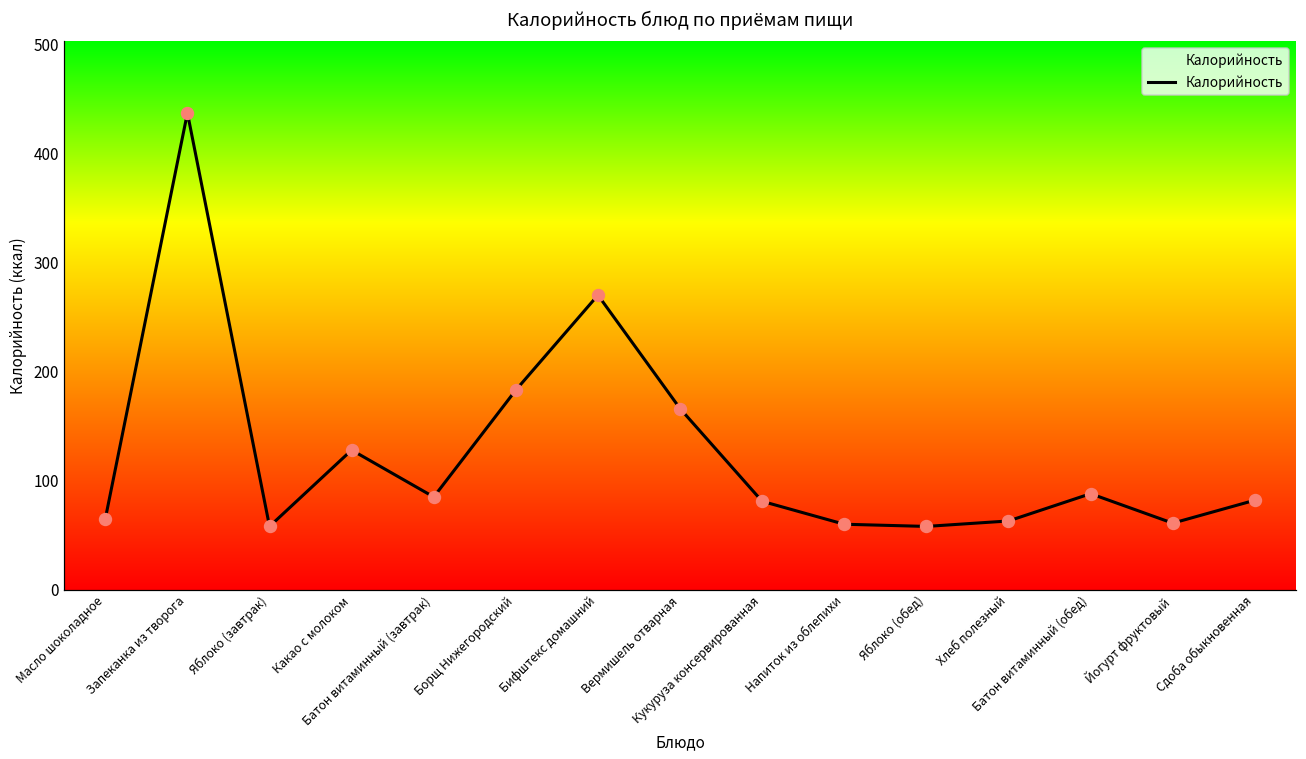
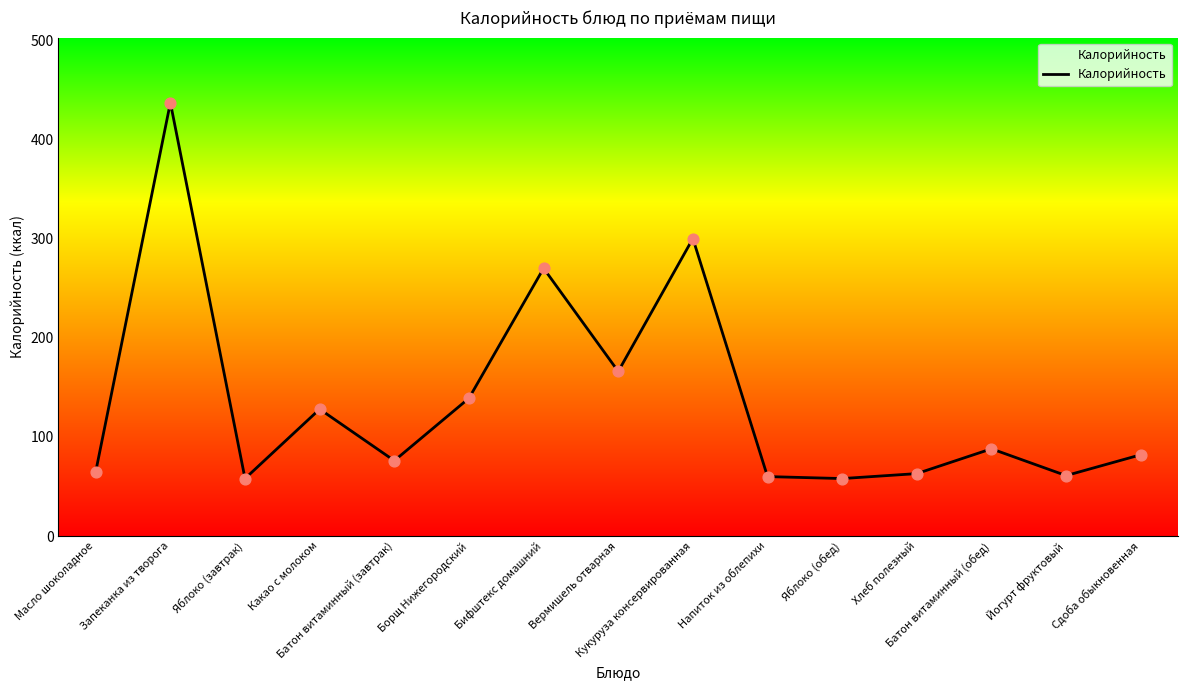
Батон витаминный (завтрак): 90 -> 80
Борщ Нижегородский: 180 -> 140
Кукуруза консервированная: 80 -> 300
